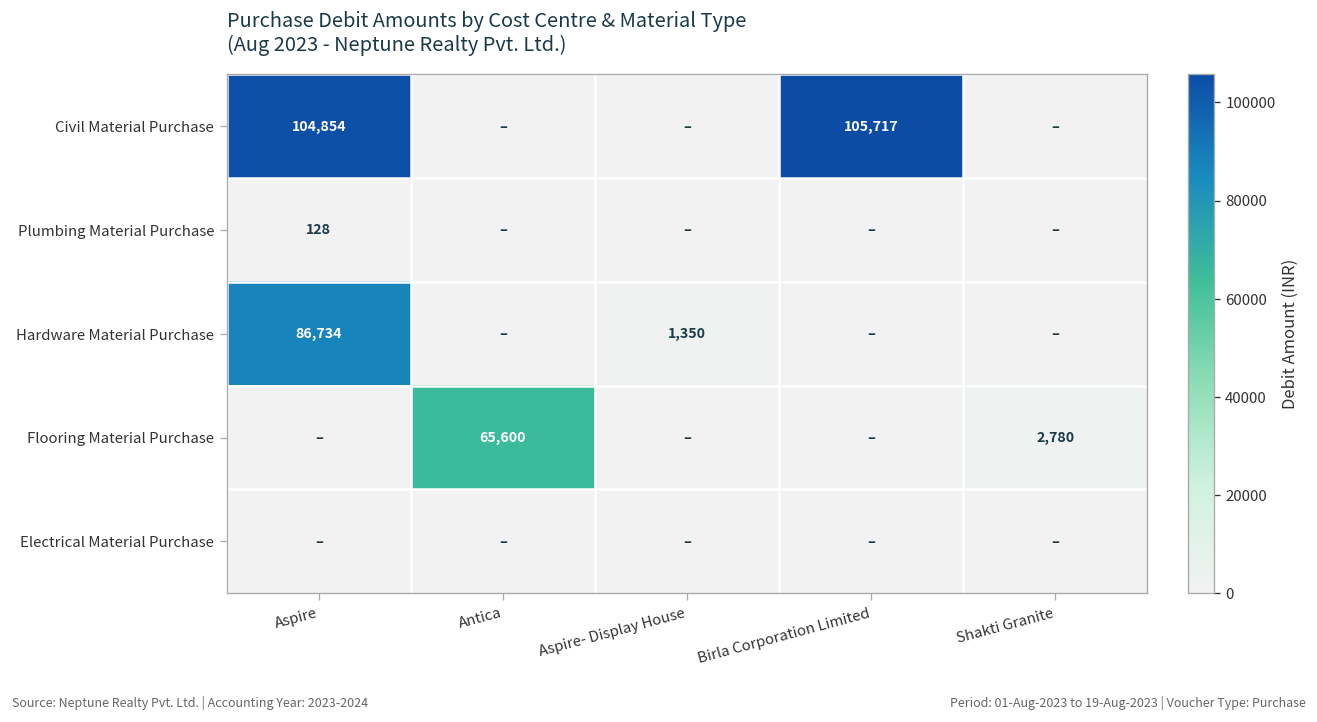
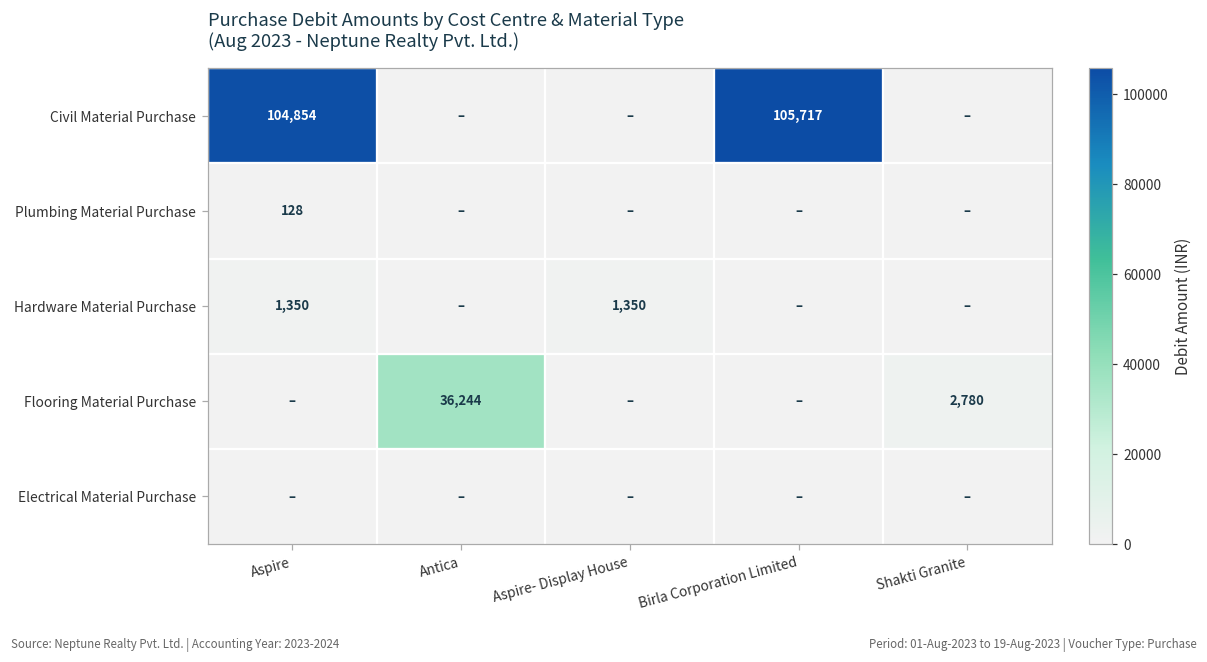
Hardware Material Purchase, Aspire: 86,734 -> 1,350
Flooring Material Purchase, Antica: 65,600 -> 36,244
